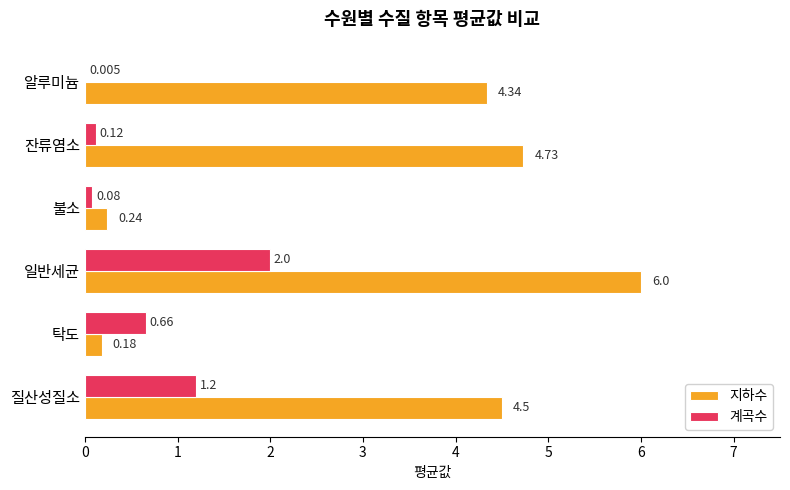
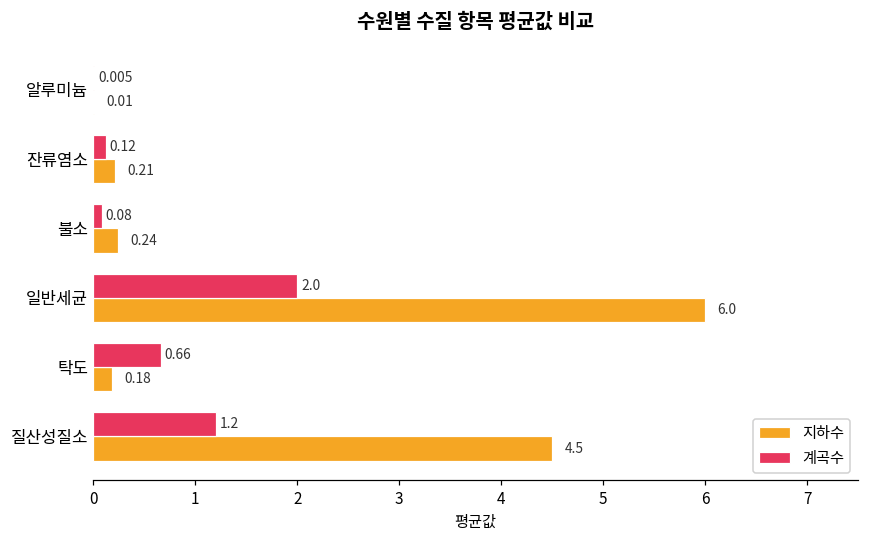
지하수, 알루미늄: 4.34 -> 0.01
지하수, 잔류염소: 4.73 -> 0.21
